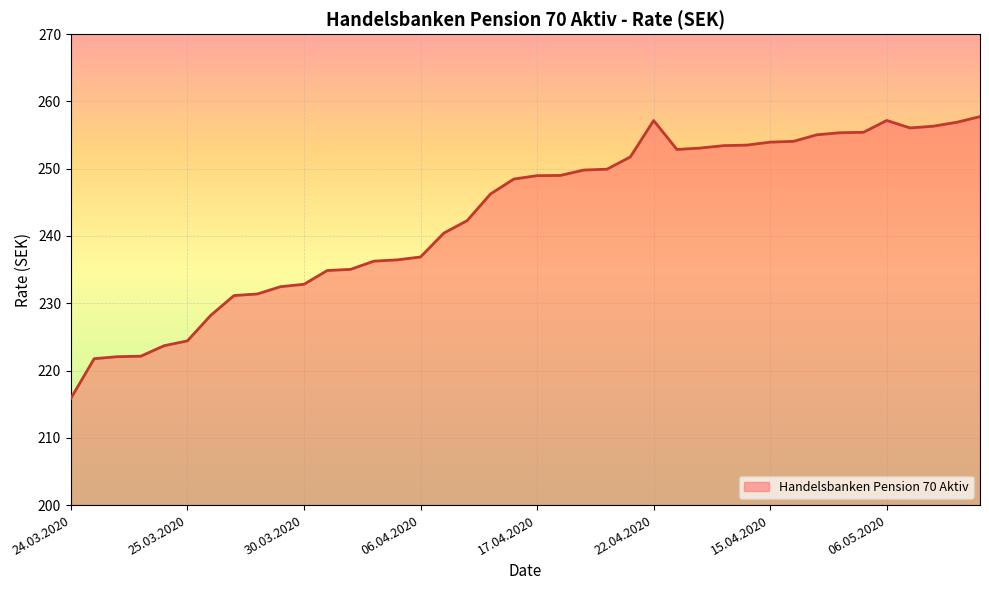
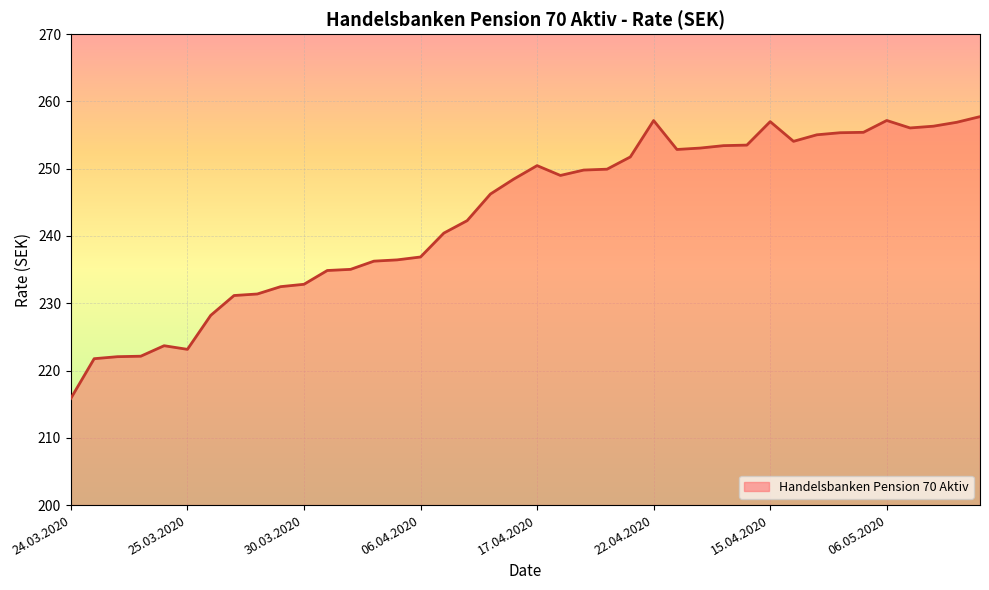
25.03.2020: 224 -> 223
17.04.2020: 249 -> 250
15.04.2020: 254 -> 257
